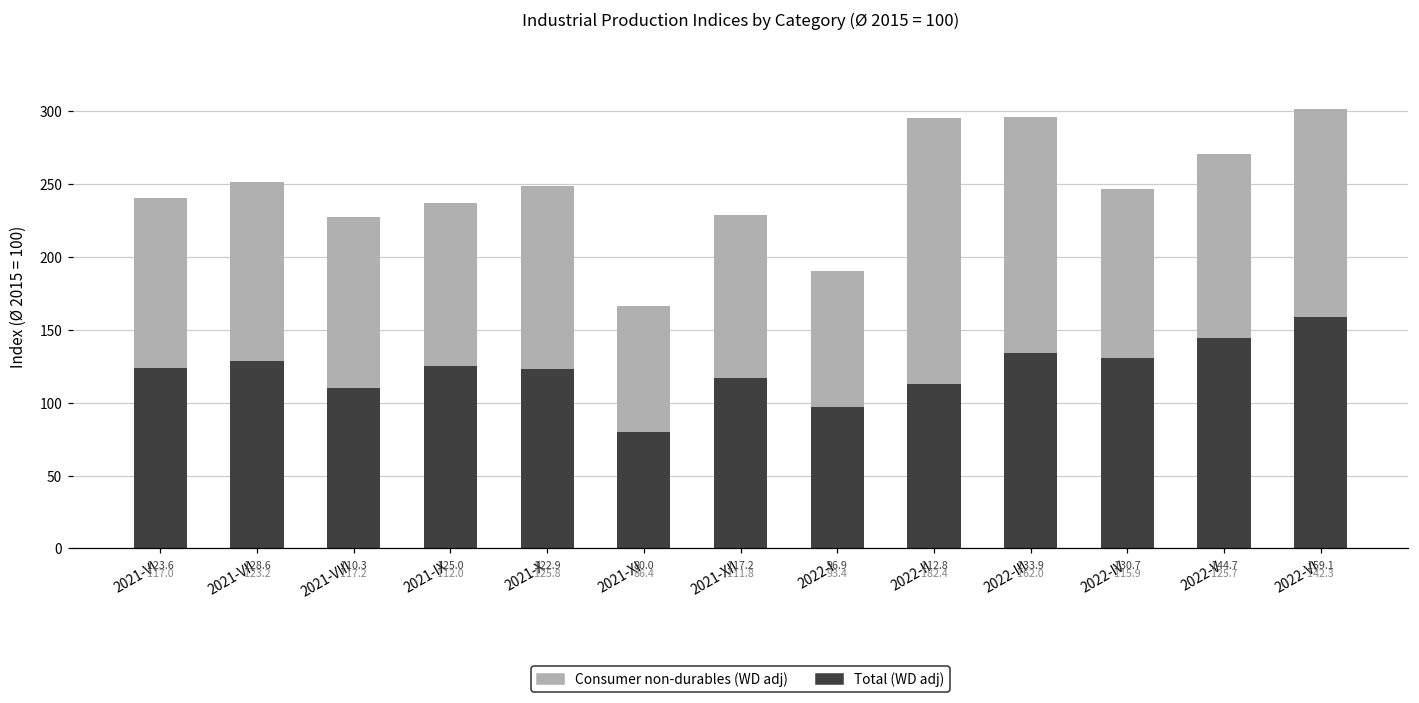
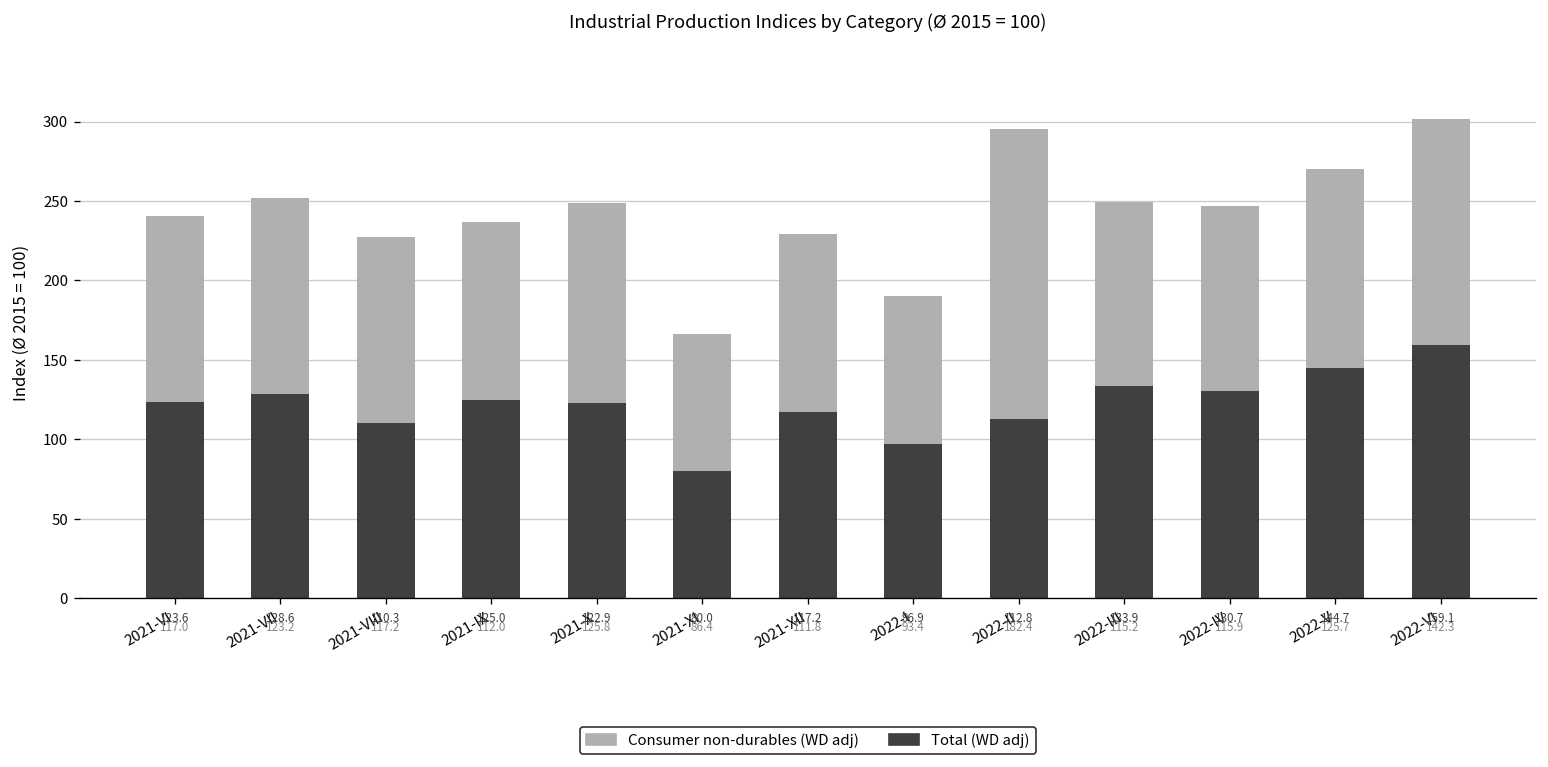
Consumer non-durables (WD adj), 2022-III: 162.0 -> 115.2
